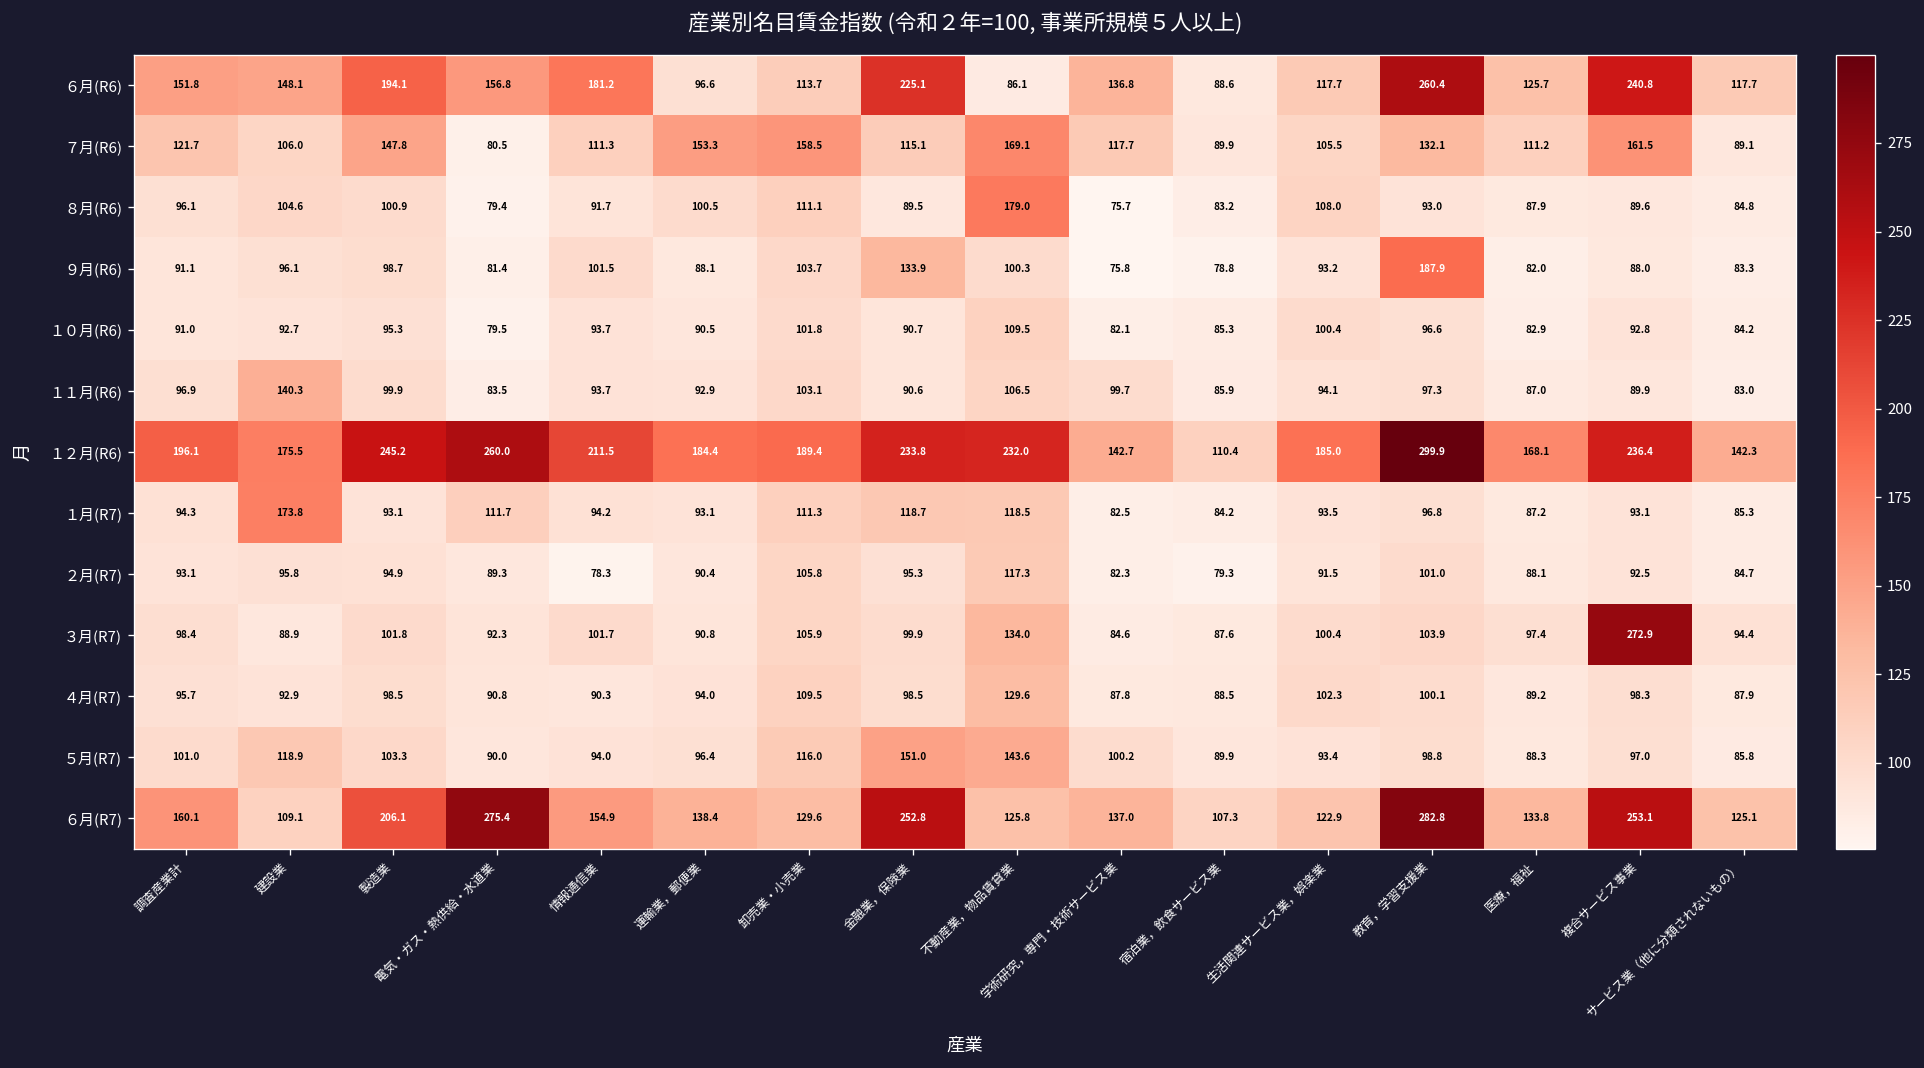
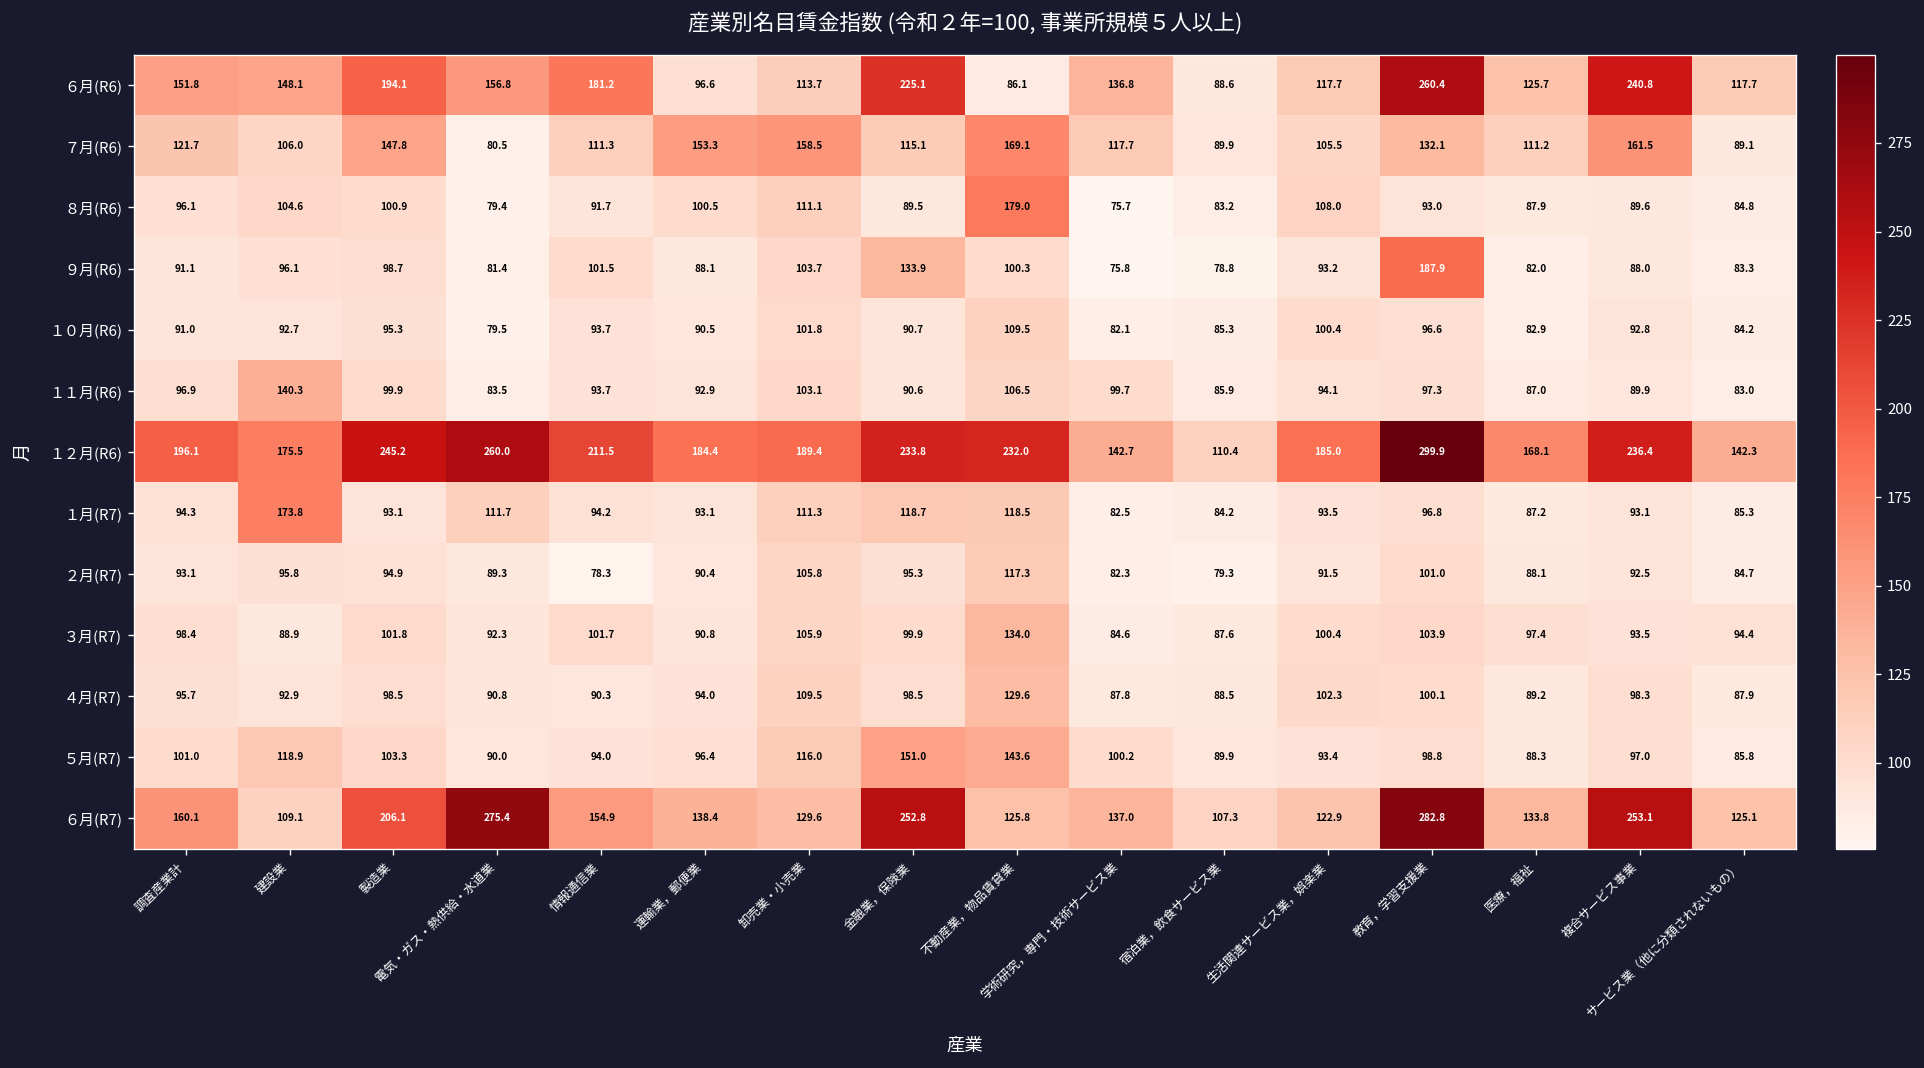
３月(R7), 複合サービス事業: 272.9 -> 93.5
